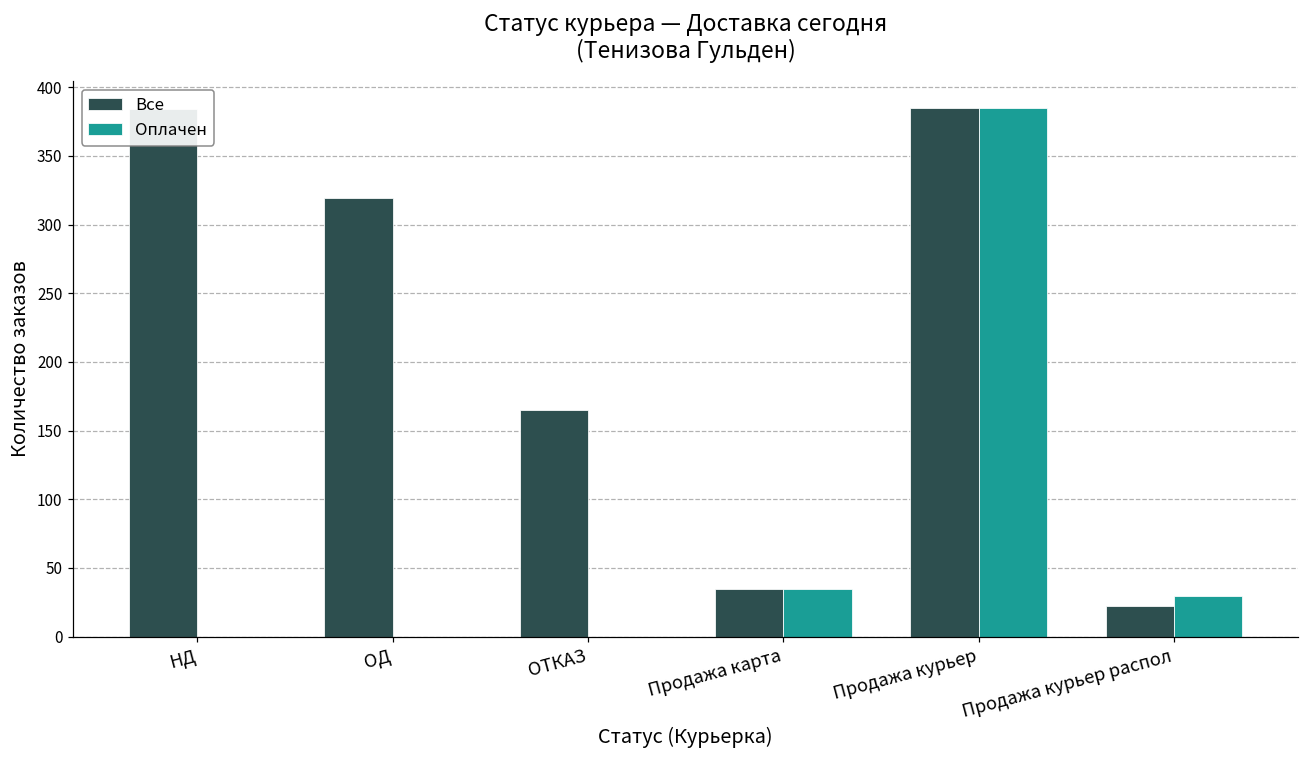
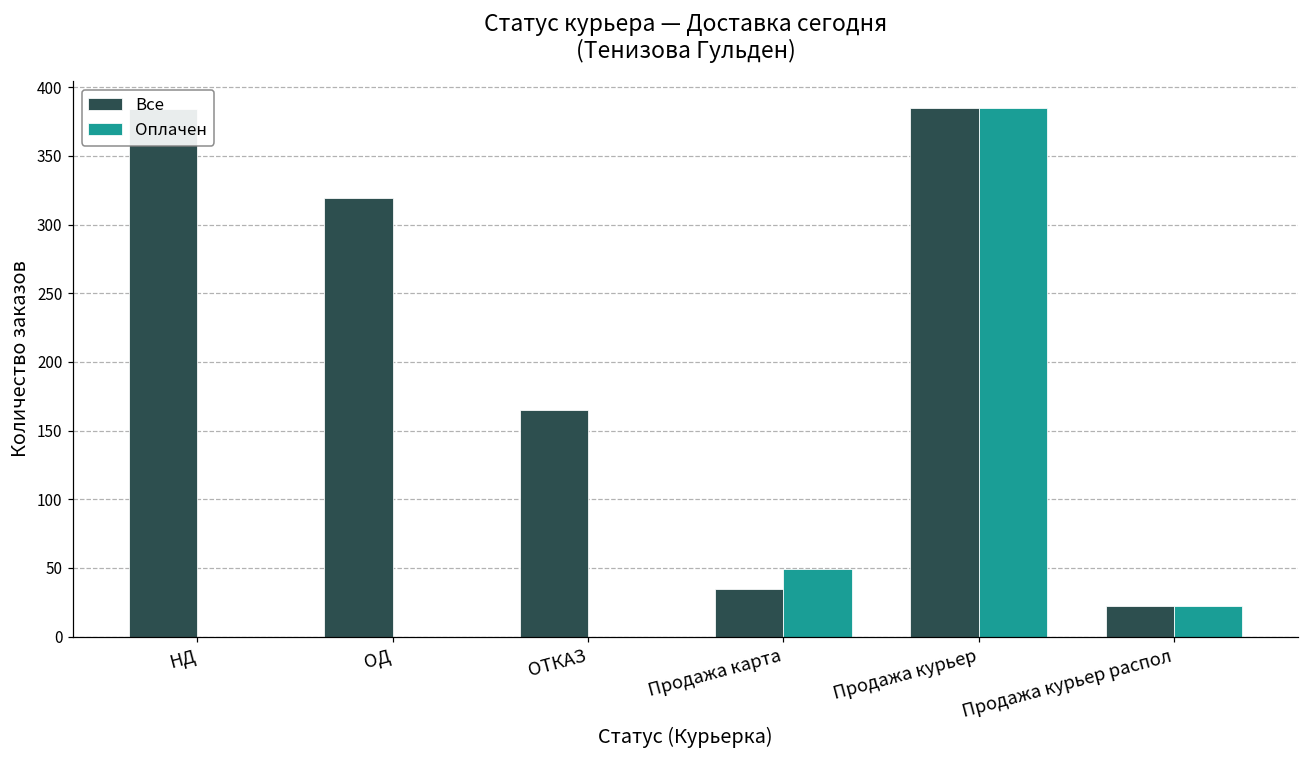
Оплачен, Продажа карта: 35 -> 49
Оплачен, Продажа курьер распол: 29 -> 22
